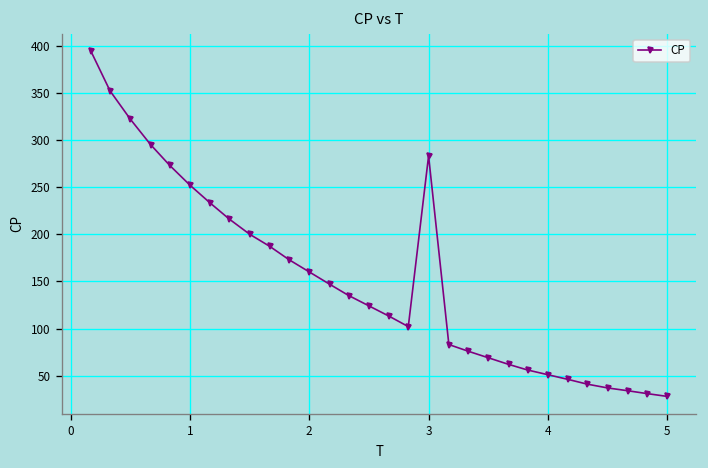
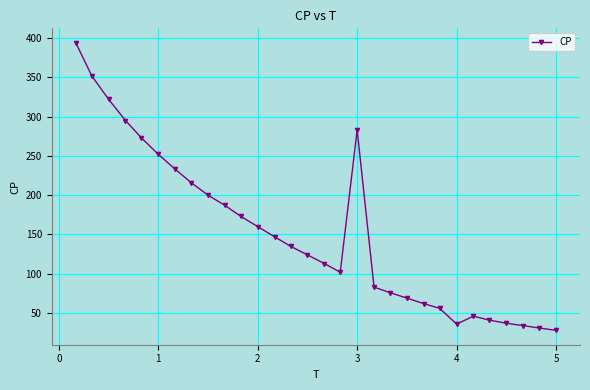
4: 50 -> 40
